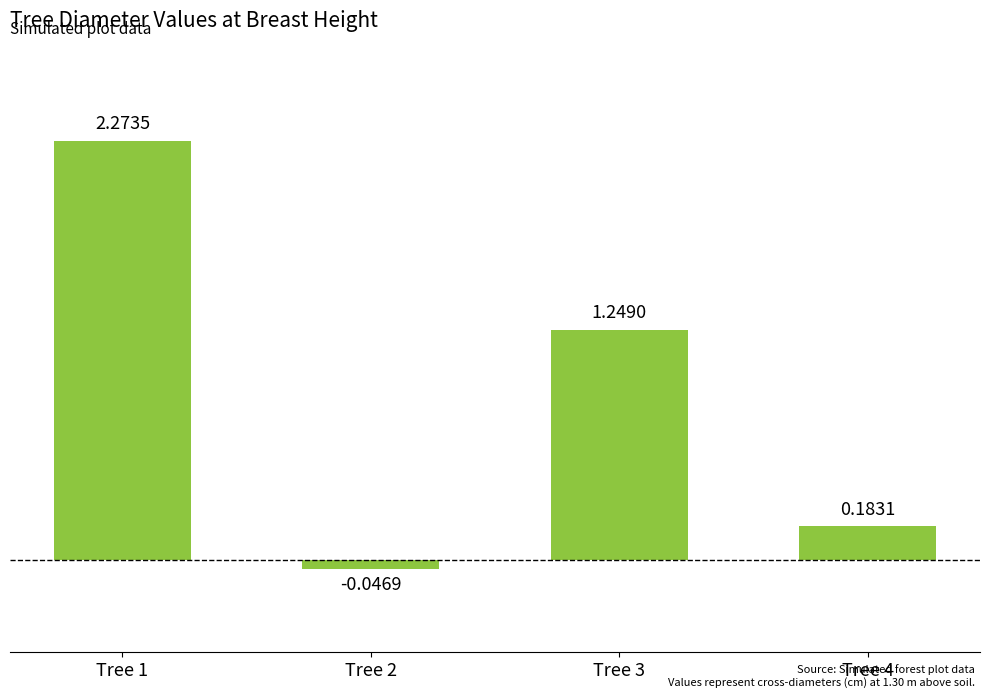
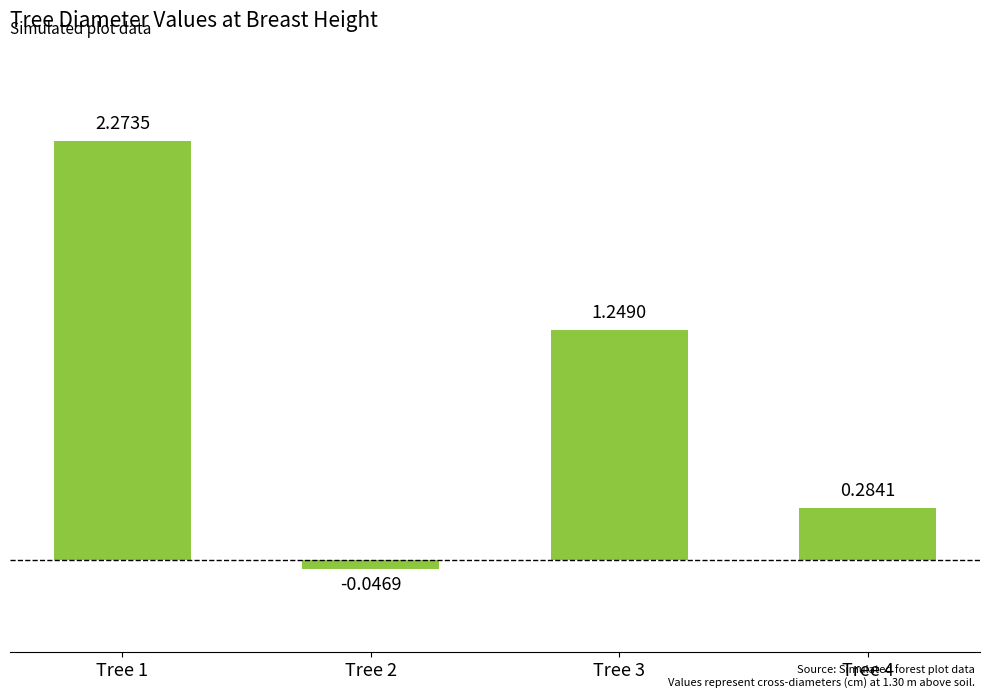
Tree 4: 0.1831 -> 0.2841
